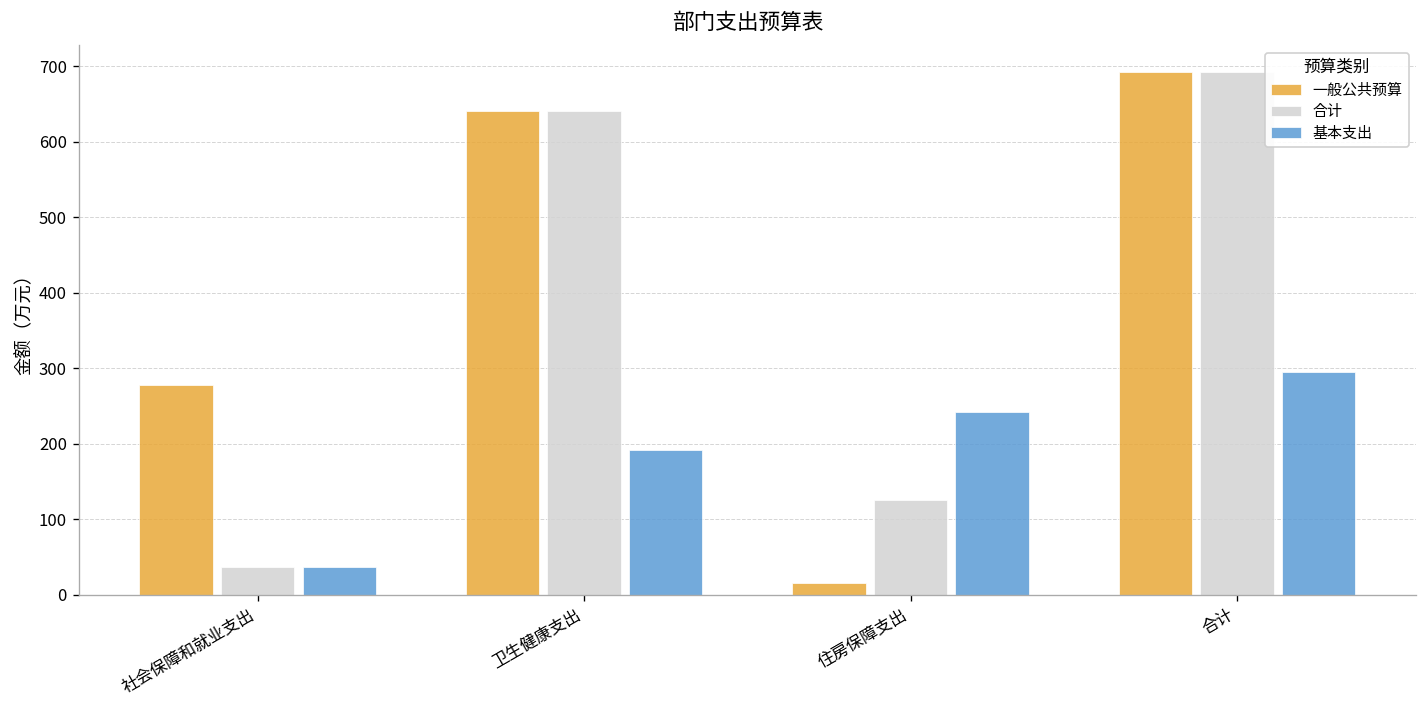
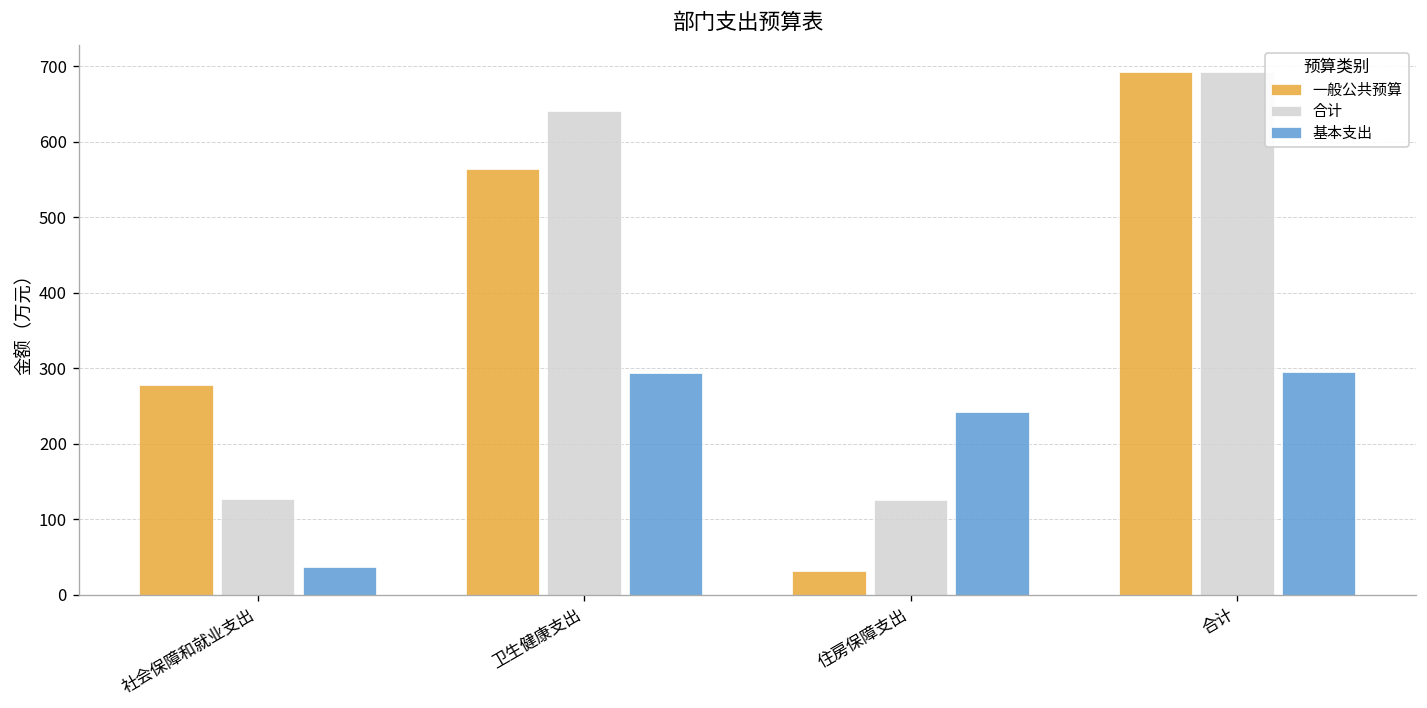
合计, 社会保障和就业支出: 40 -> 130
一般公共预算, 卫生健康支出: 640 -> 560
基本支出, 卫生健康支出: 190 -> 290
一般公共预算, 住房保障支出: 20 -> 30
